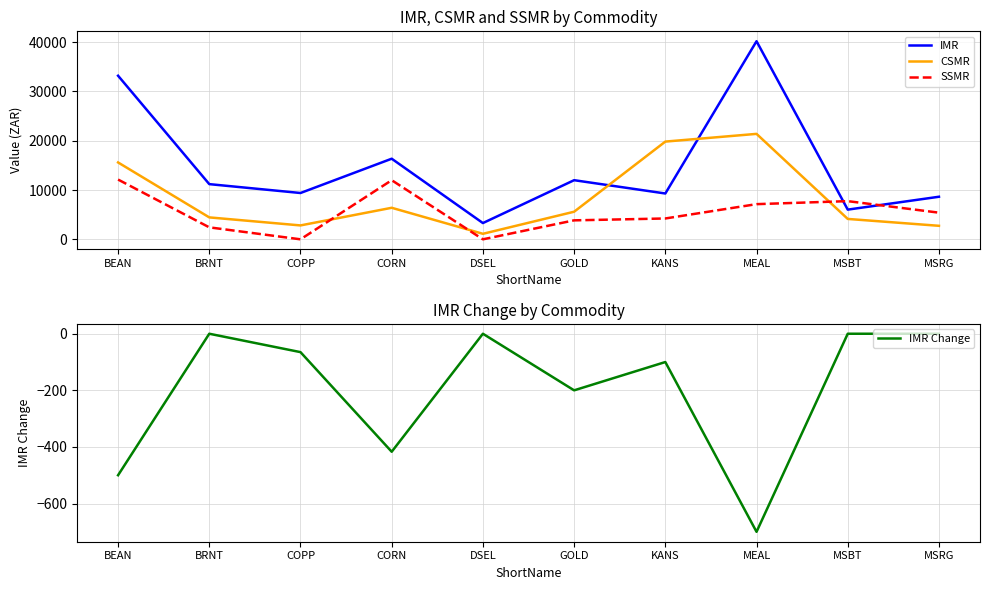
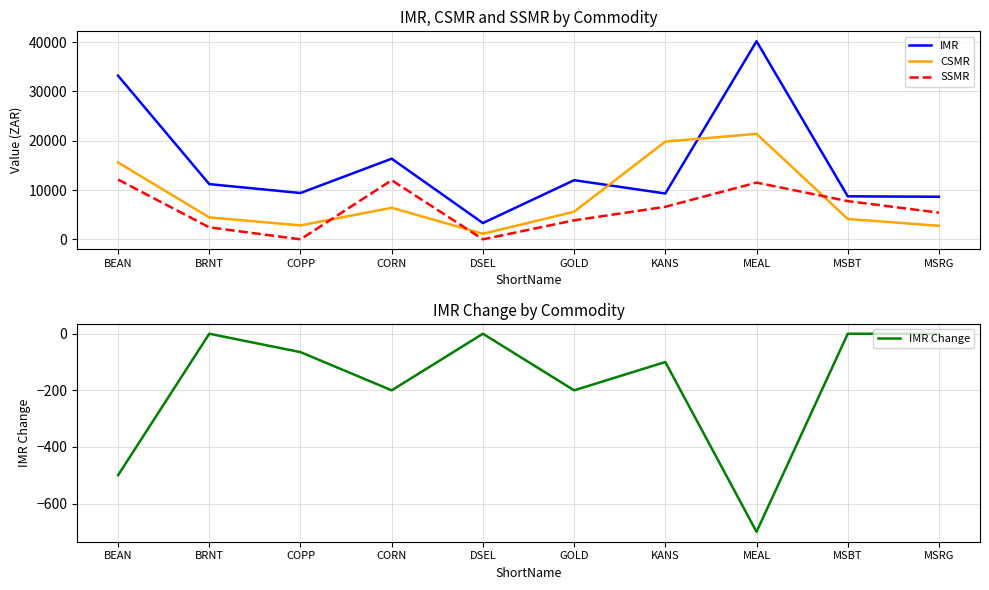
IMR, CSMR and SSMR by Commodity, SSMR, KANS: 4000 -> 7000
IMR, CSMR and SSMR by Commodity, SSMR, MEAL: 7000 -> 12000
IMR, CSMR and SSMR by Commodity, IMR, MSBT: 6000 -> 9000
IMR Change by Commodity, CORN: -420 -> -200
